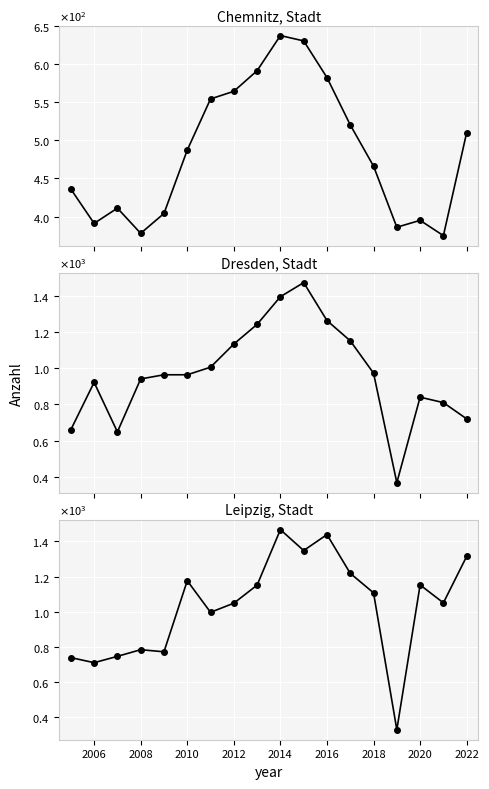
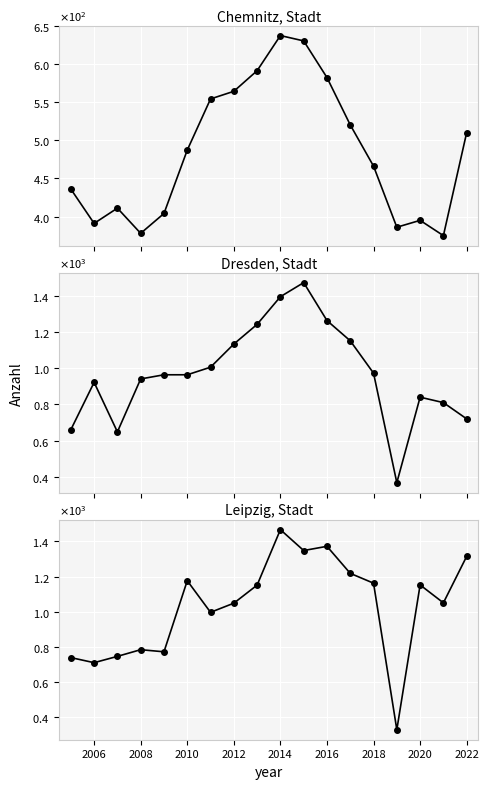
Leipzig, Stadt, 2016: 1440 -> 1370
Leipzig, Stadt, 2018: 1110 -> 1160
